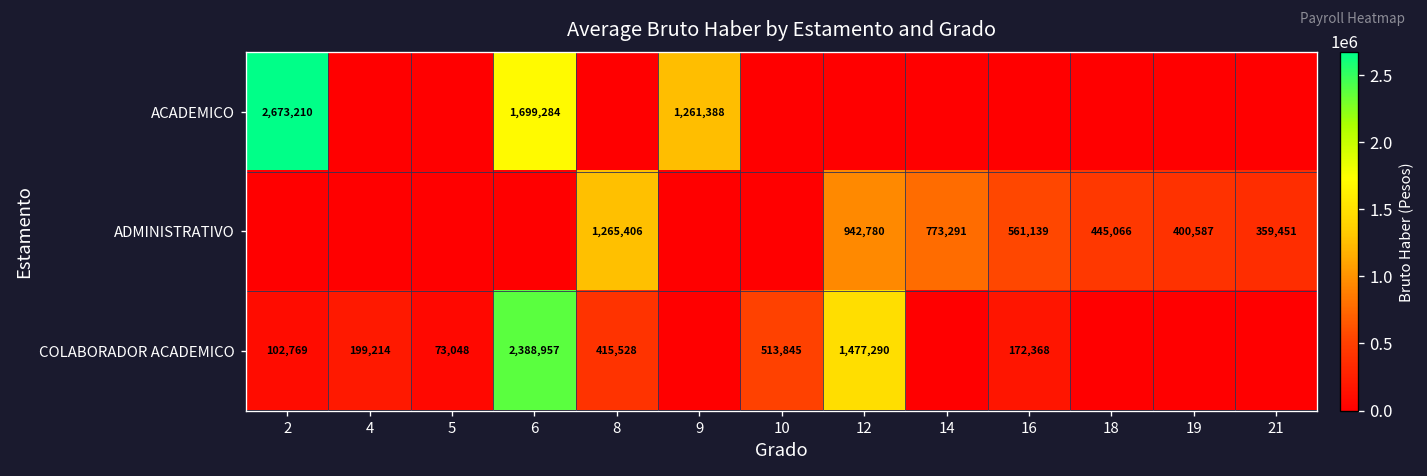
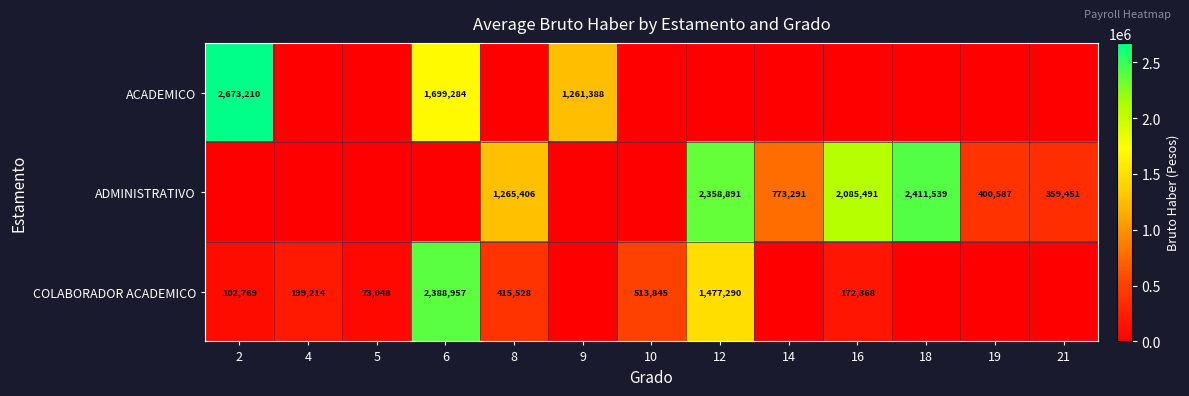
ADMINISTRATIVO, 12: 942,780 -> 2,358,891
ADMINISTRATIVO, 16: 561,139 -> 2,085,491
ADMINISTRATIVO, 18: 445,066 -> 2,411,539
